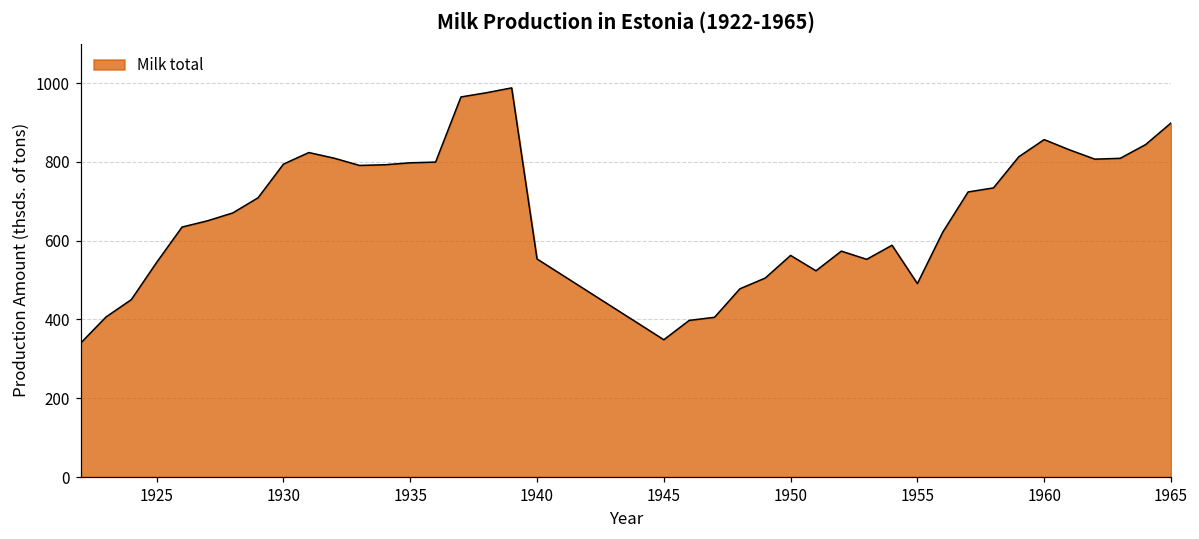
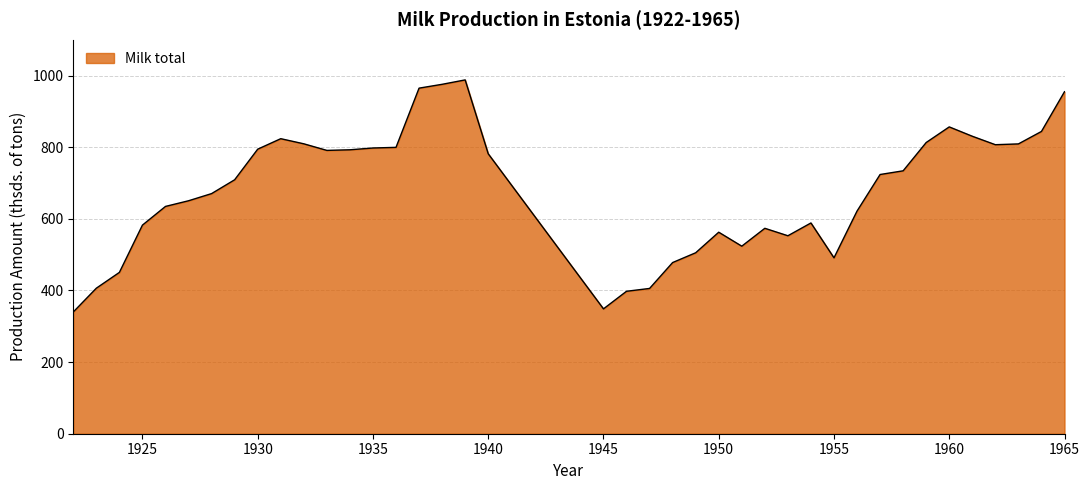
1925: 550 -> 580
1940: 550 -> 780
1965: 900 -> 950
